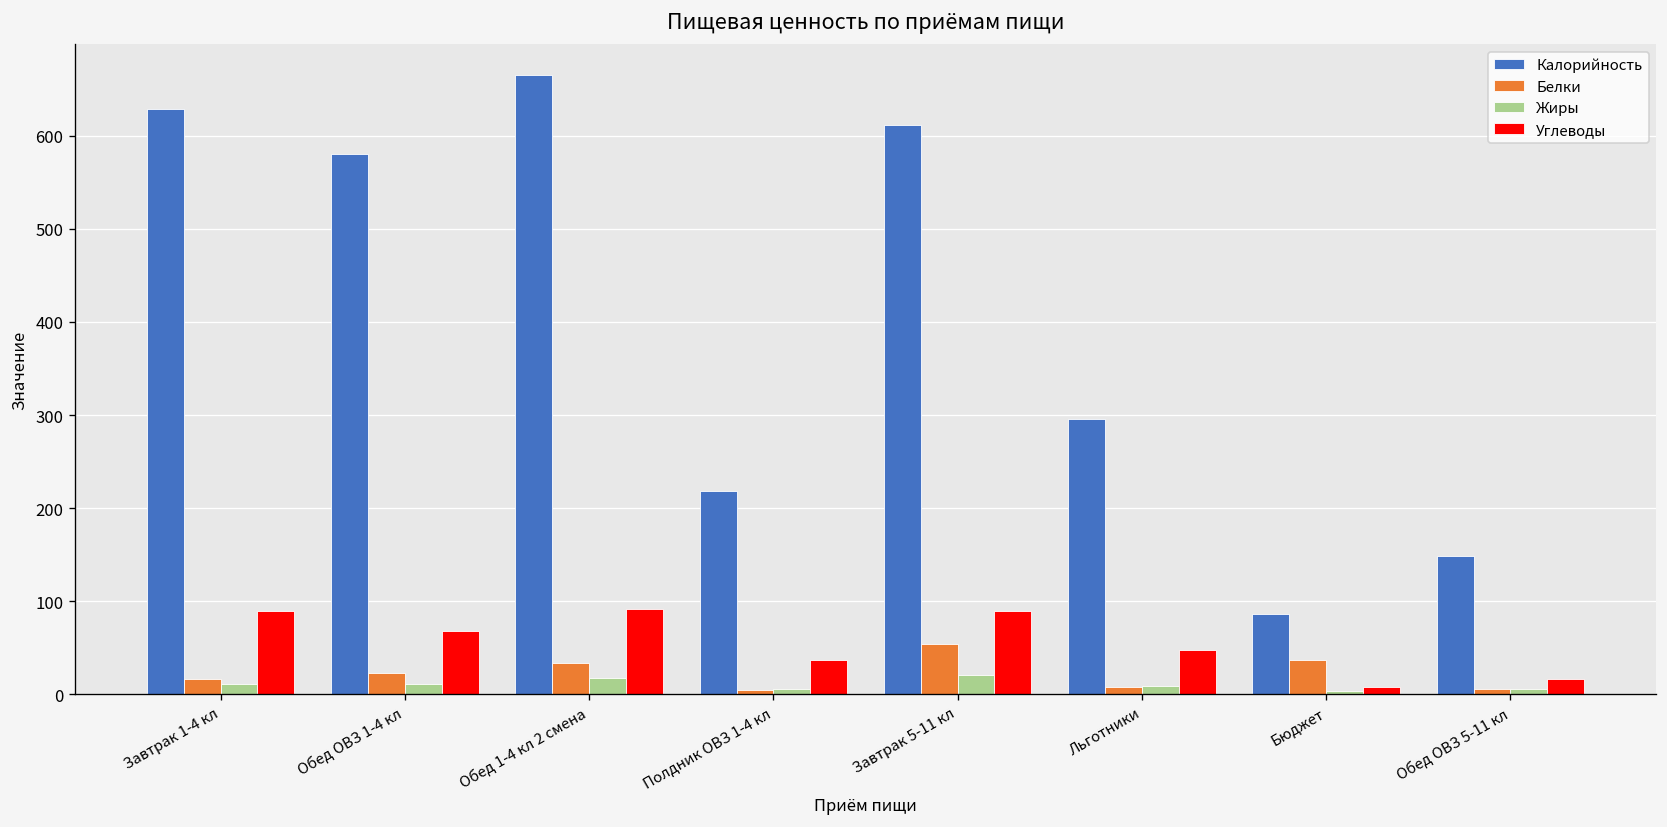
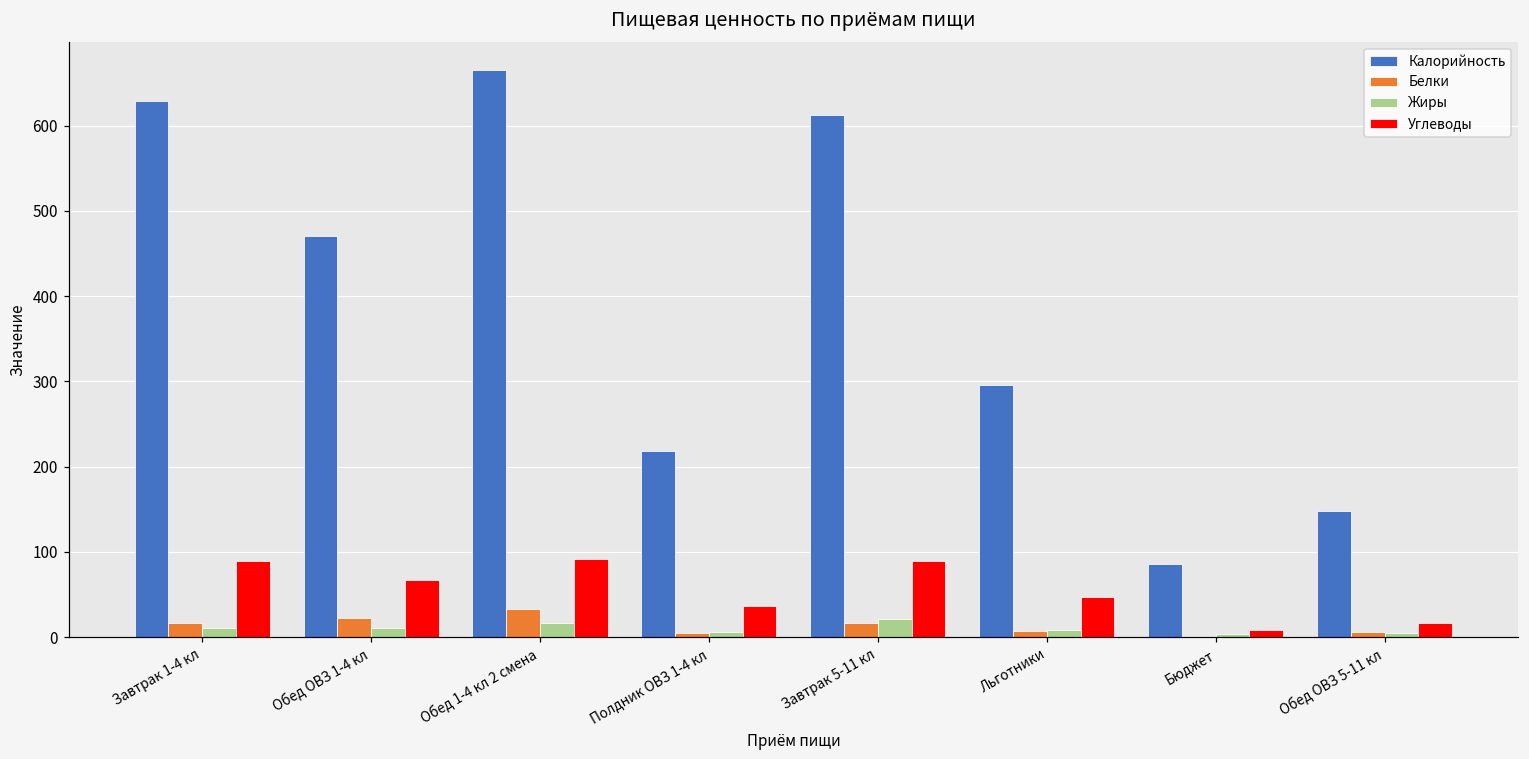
Калорийность, Обед ОВЗ 1-4 кл: 580 -> 470
Белки, Завтрак 5-11 кл: 50 -> 20
Белки, Бюджет: 40 -> 0
